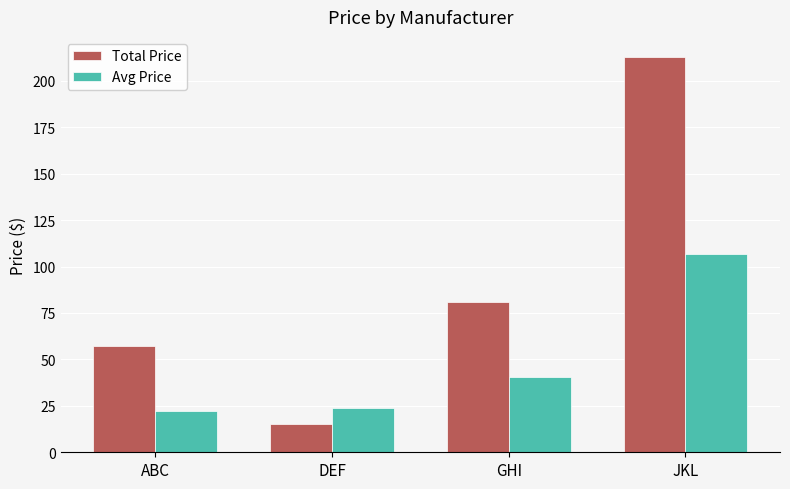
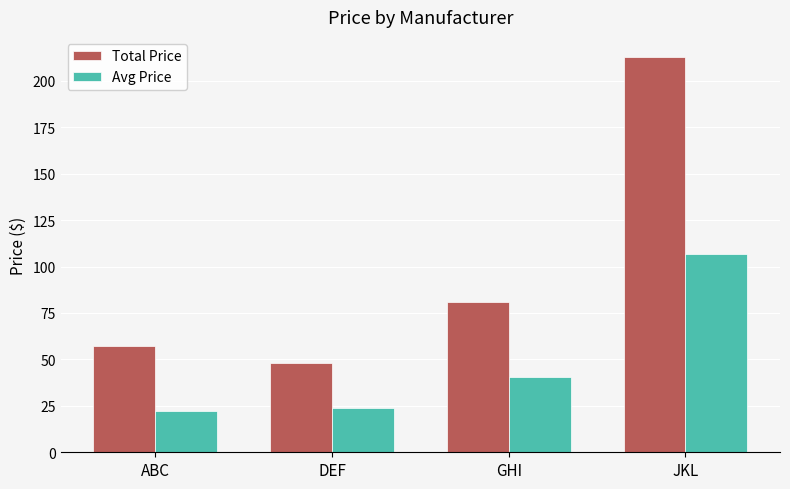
Total Price, DEF: 15 -> 48
